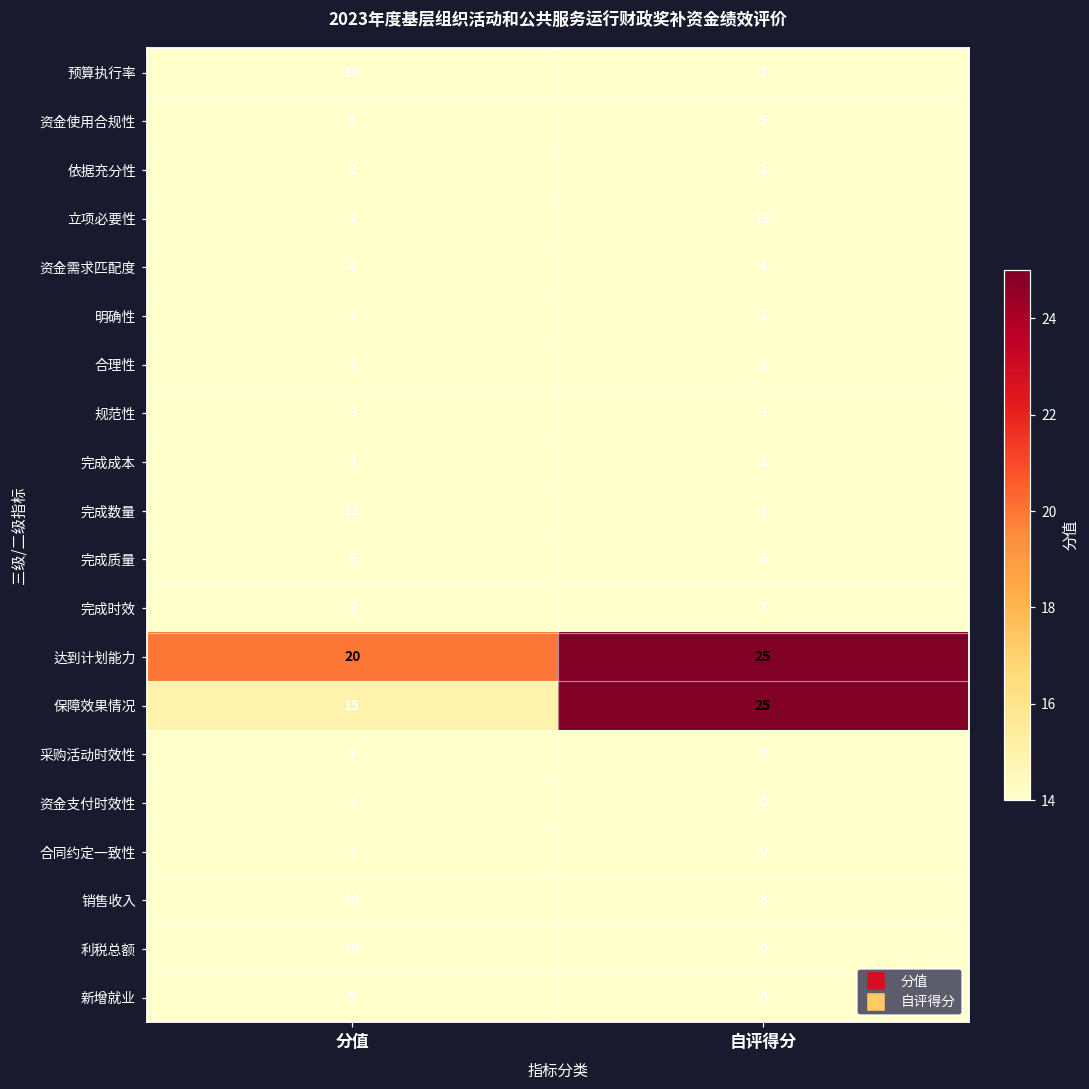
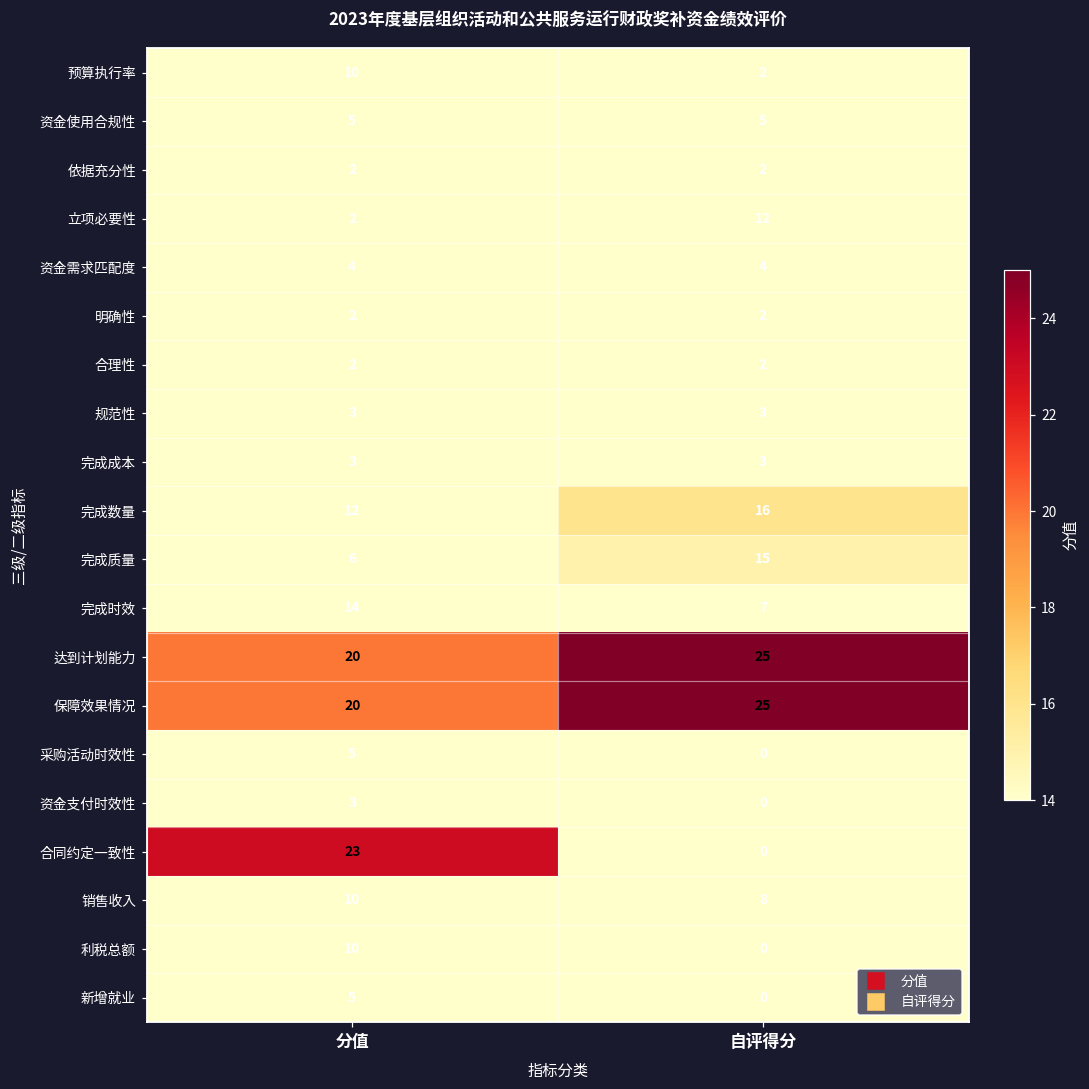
完成数量, 自评得分: 4 -> 16
完成质量, 自评得分: 6 -> 15
完成时效, 分值: 7 -> 14
保障效果情况, 分值: 15 -> 20
合同约定一致性, 分值: 2 -> 23
